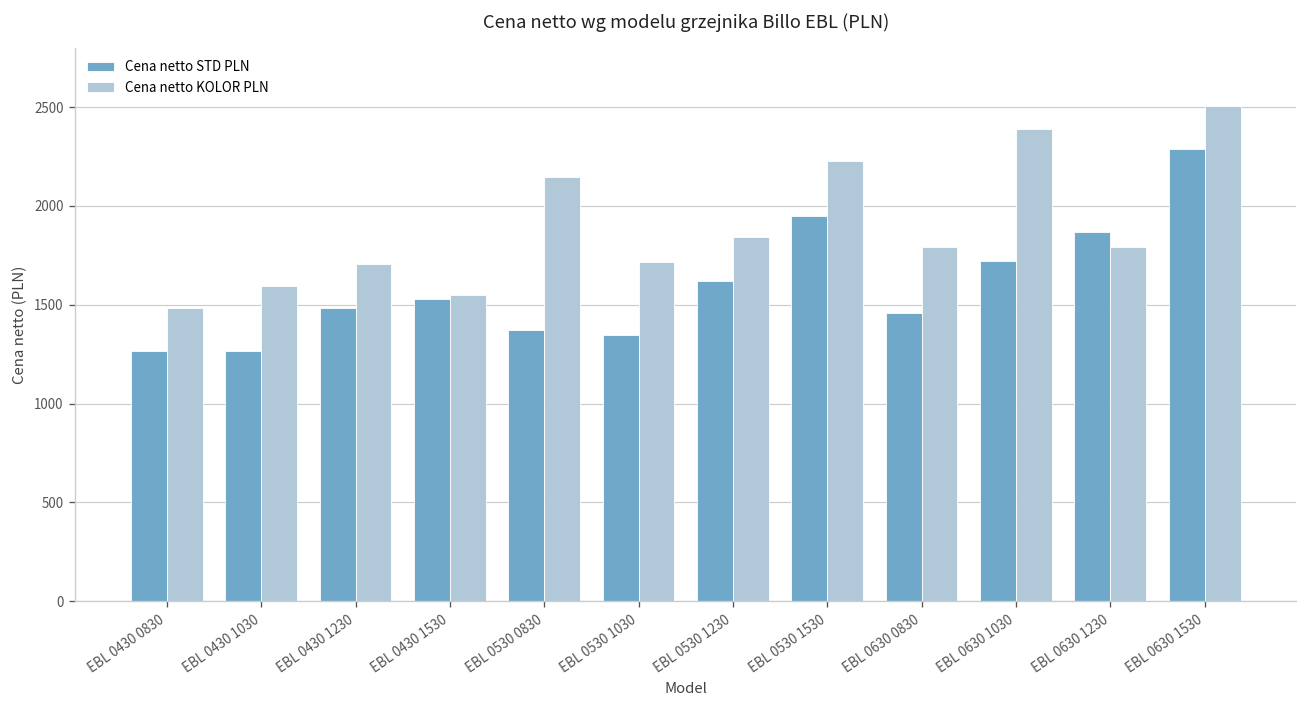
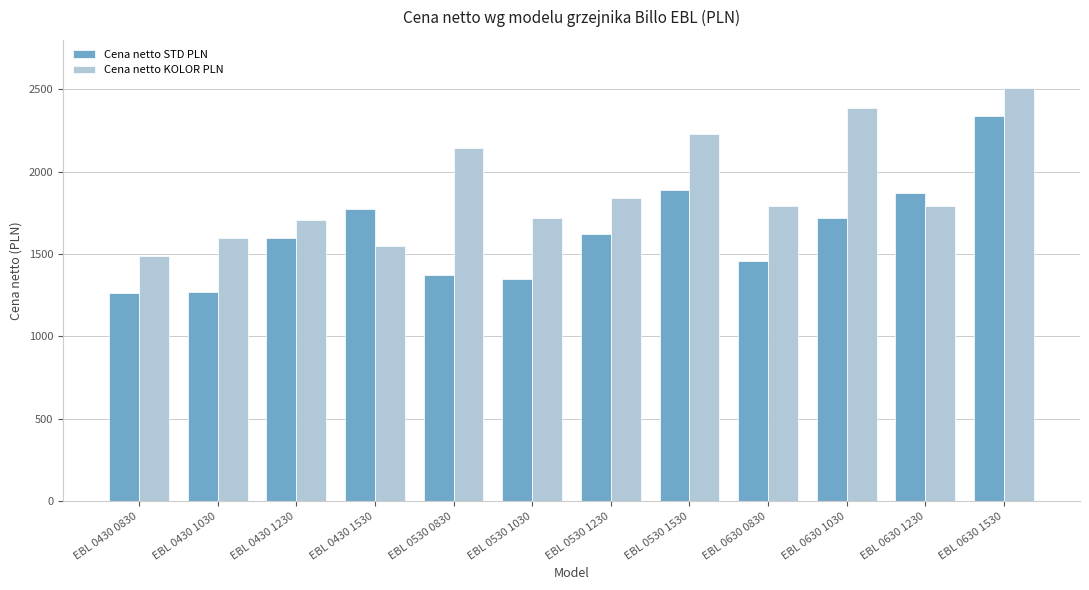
Cena netto STD PLN, EBL 0430 1230: 1490 -> 1600
Cena netto STD PLN, EBL 0430 1530: 1530 -> 1770
Cena netto STD PLN, EBL 0530 1530: 1950 -> 1890
Cena netto STD PLN, EBL 0630 1530: 2290 -> 2340
